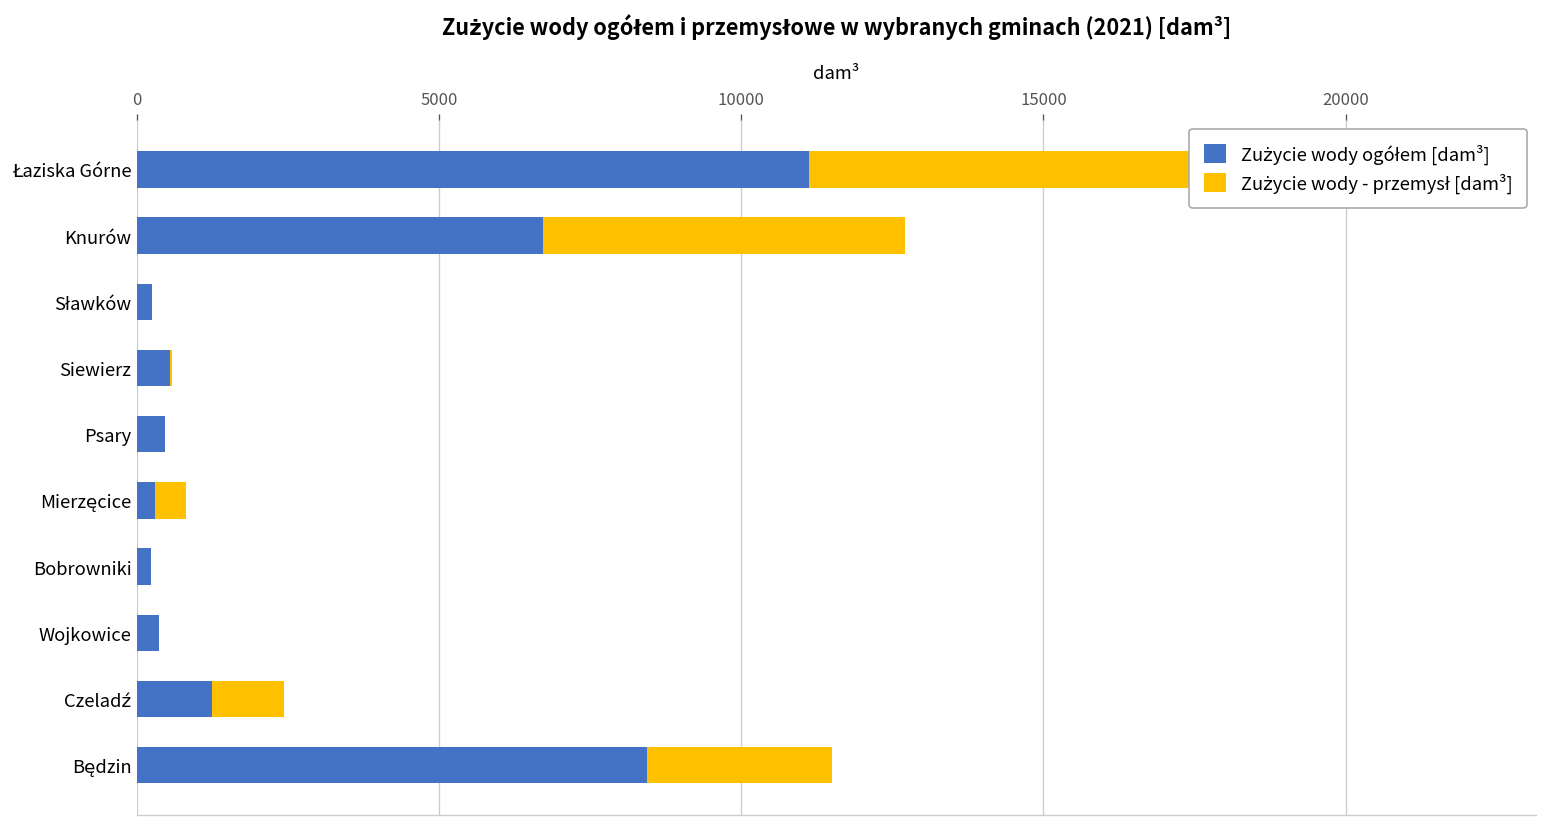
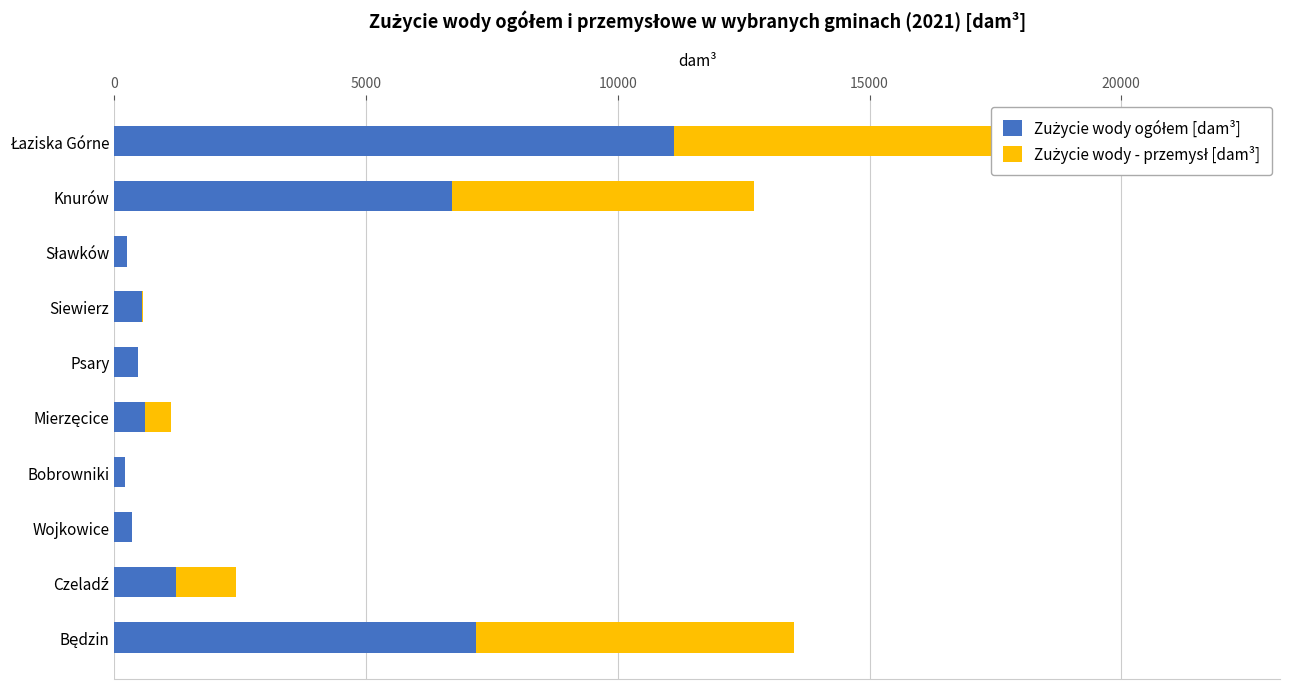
Zużycie wody ogółem [dam³], Mierzęcice: 300 -> 600
Zużycie wody ogółem [dam³], Będzin: 8400 -> 7200
Zużycie wody - przemysł [dam³], Będzin: 3100 -> 6300
